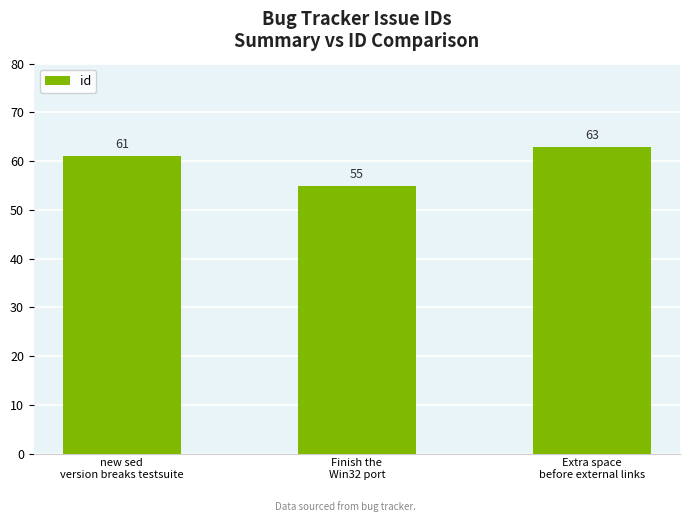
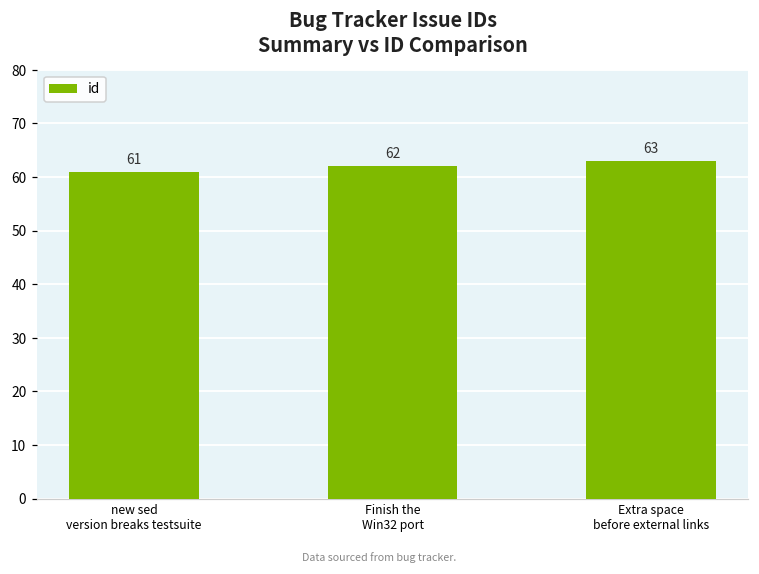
Finish the Win32 port: 55 -> 62
